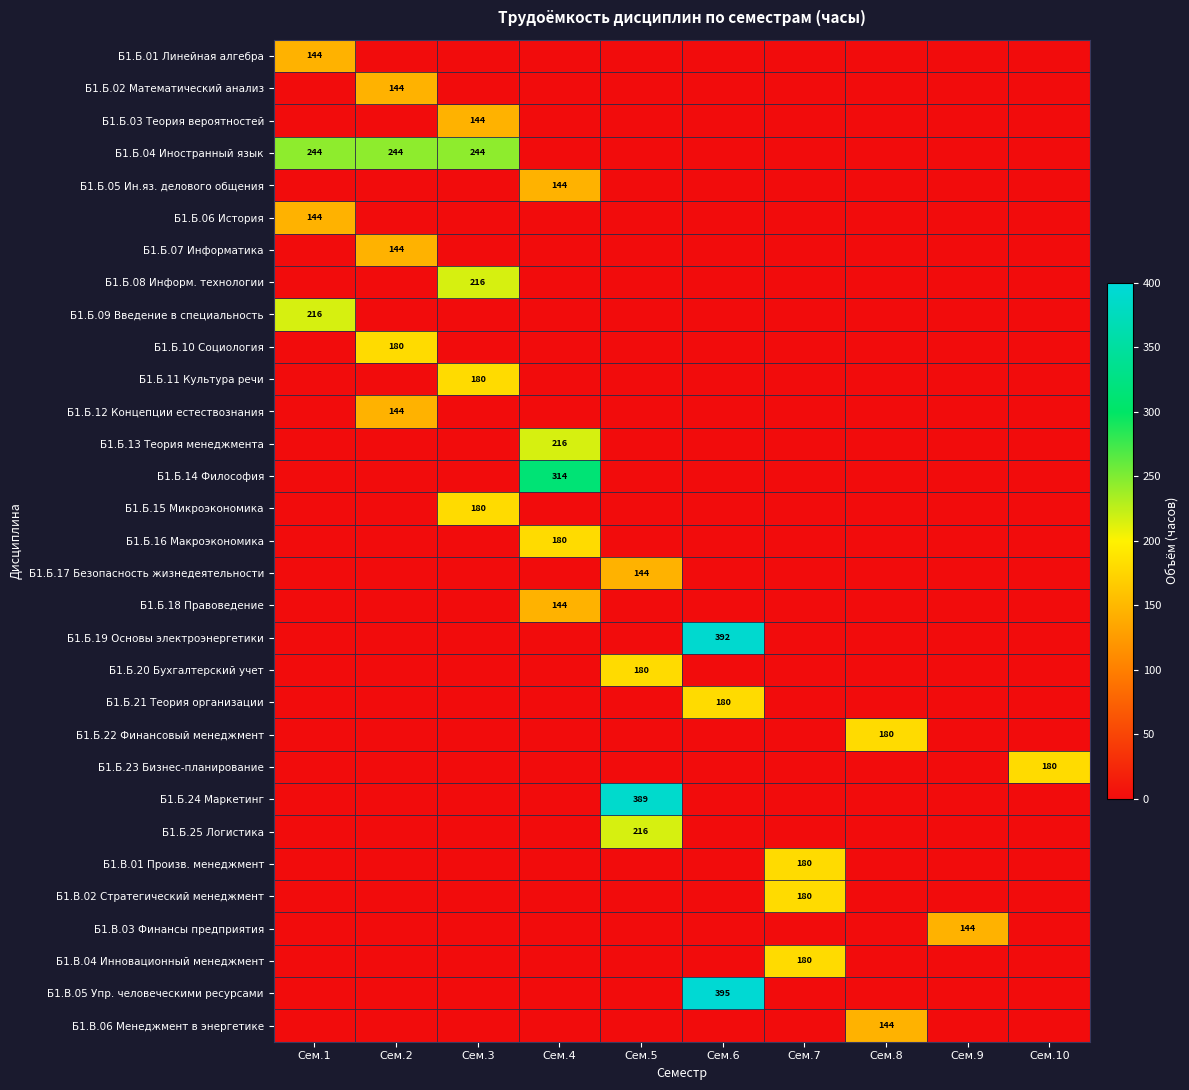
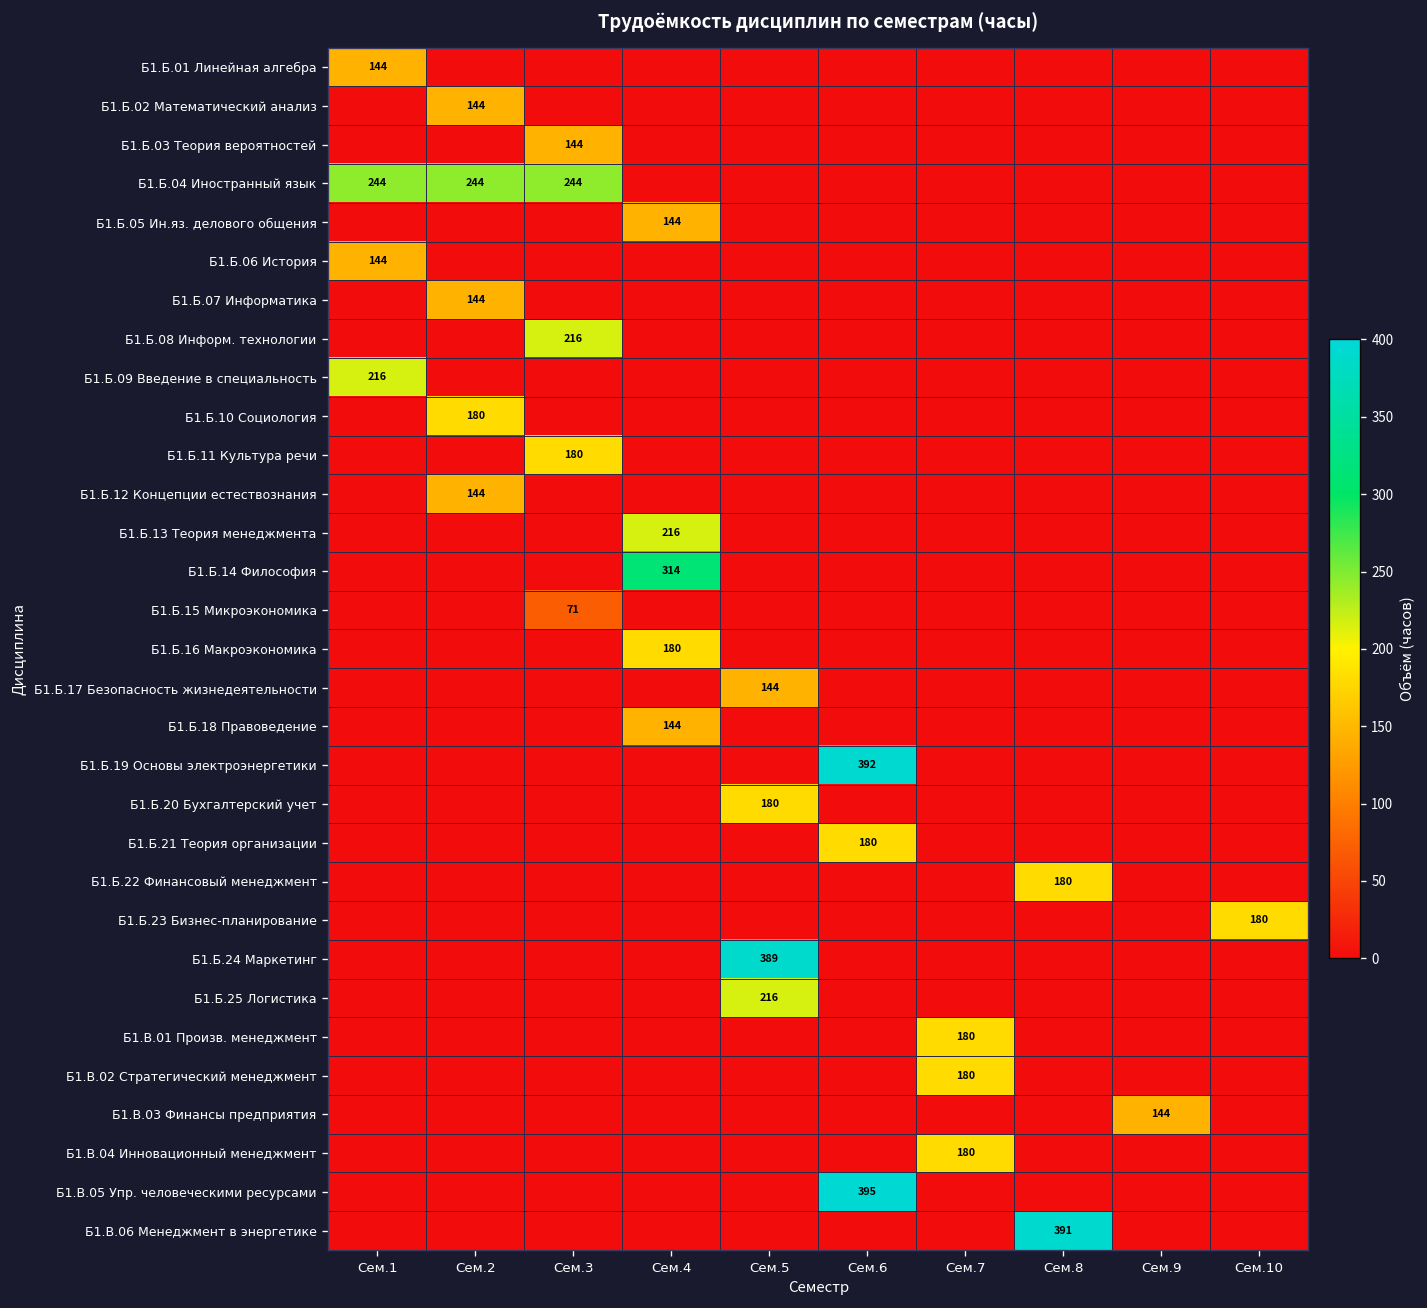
Б1.Б.15 Микроэкономика, Сем.3: 180 -> 71
Б1.В.06 Менеджмент в энергетике, Сем.8: 144 -> 391
